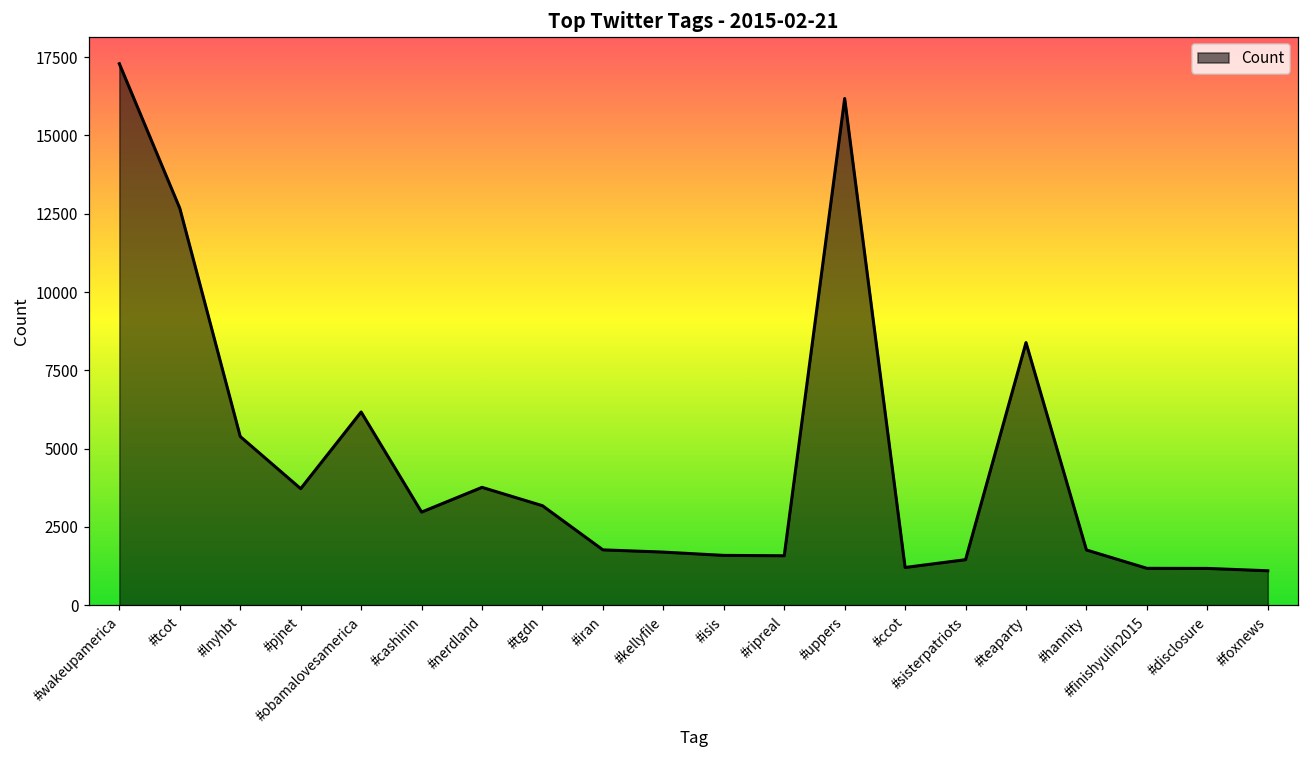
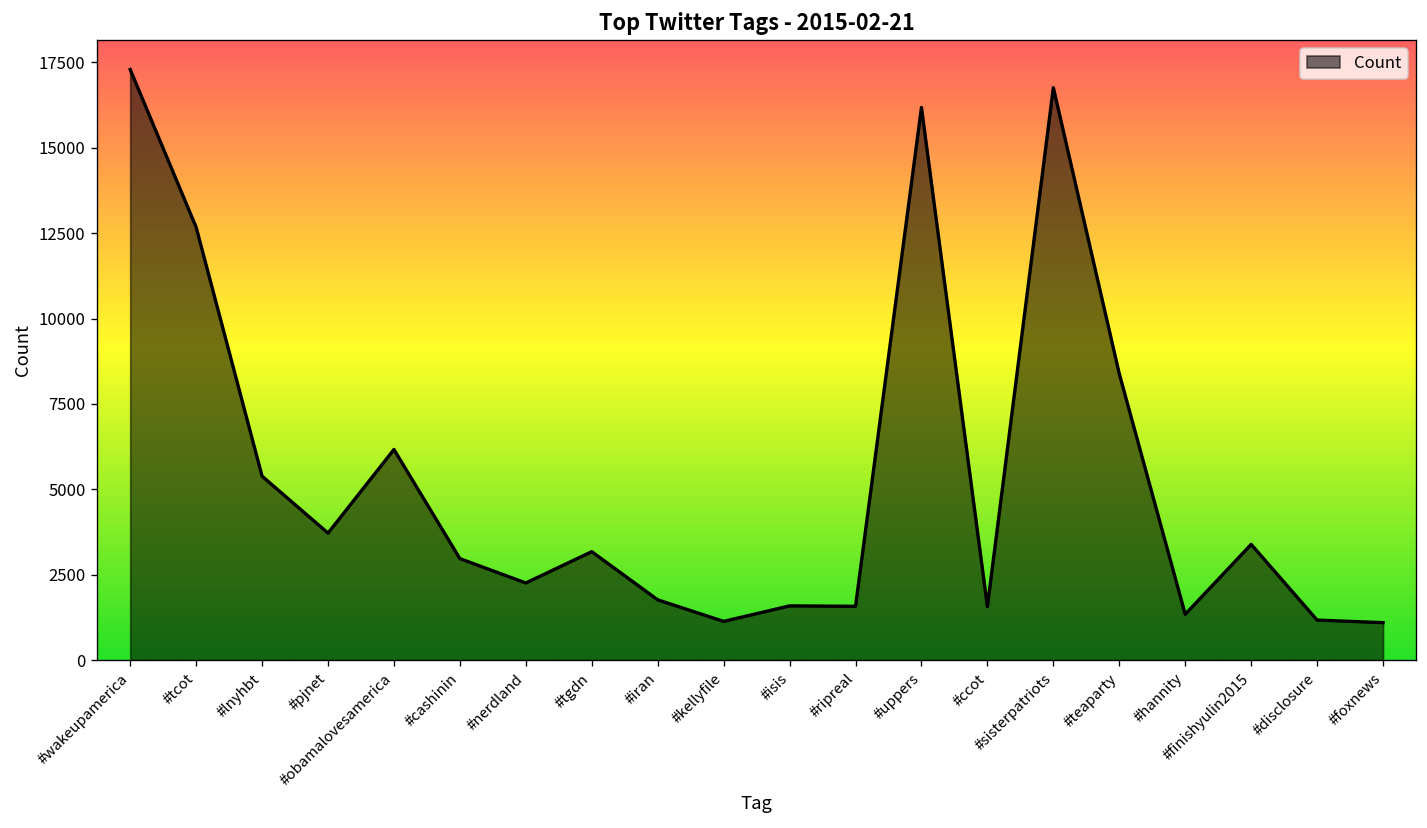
#nerdland: 3800 -> 2300
#kellyfile: 1700 -> 1100
#ccot: 1200 -> 1600
#sisterpatriots: 1500 -> 16800
#hannity: 1800 -> 1300
#finishyulin2015: 1200 -> 3400
